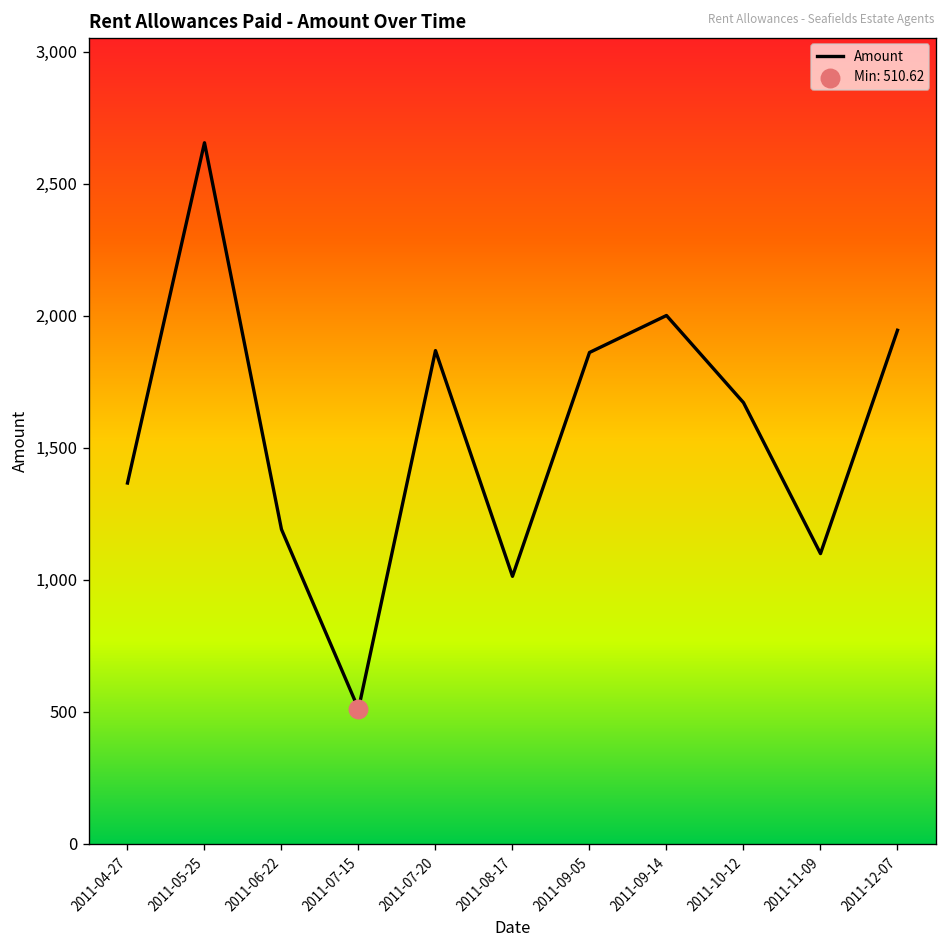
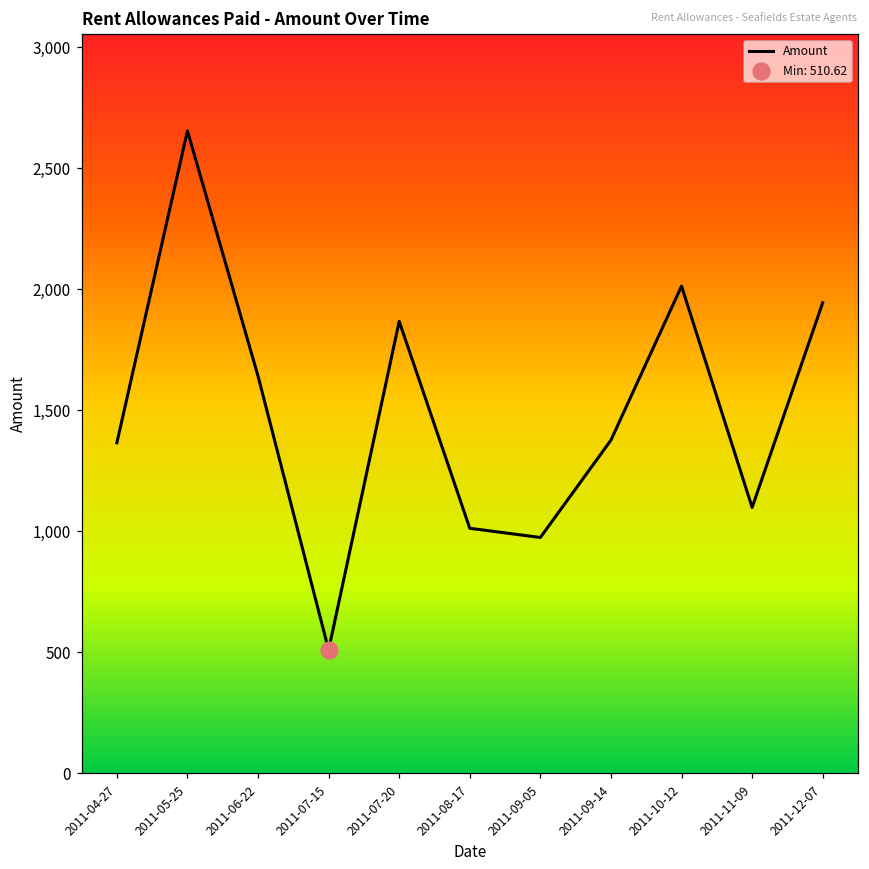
Amount, 2011-06-22: 1,190 -> 1,640
Amount, 2011-09-05: 1,860 -> 980
Amount, 2011-09-14: 2,000 -> 1,380
Amount, 2011-10-12: 1,670 -> 2,010
